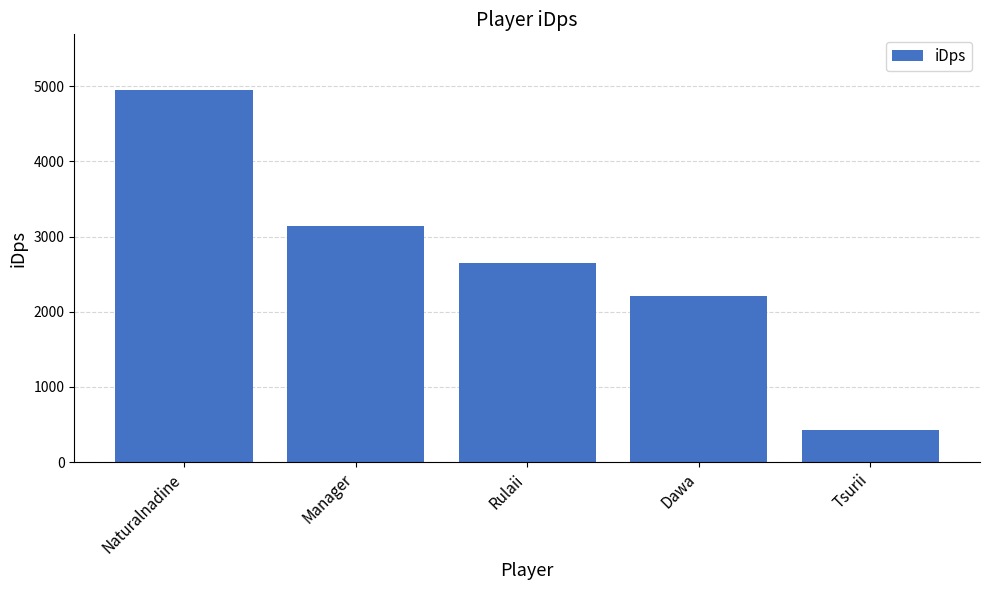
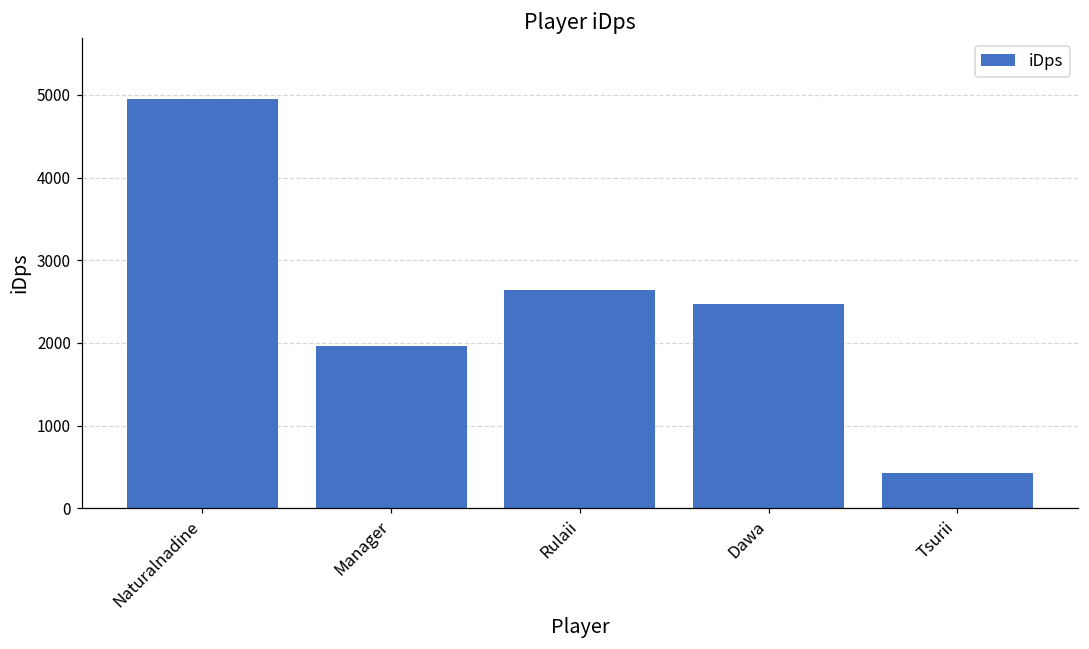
Manager: 3100 -> 2000
Dawa: 2200 -> 2500
